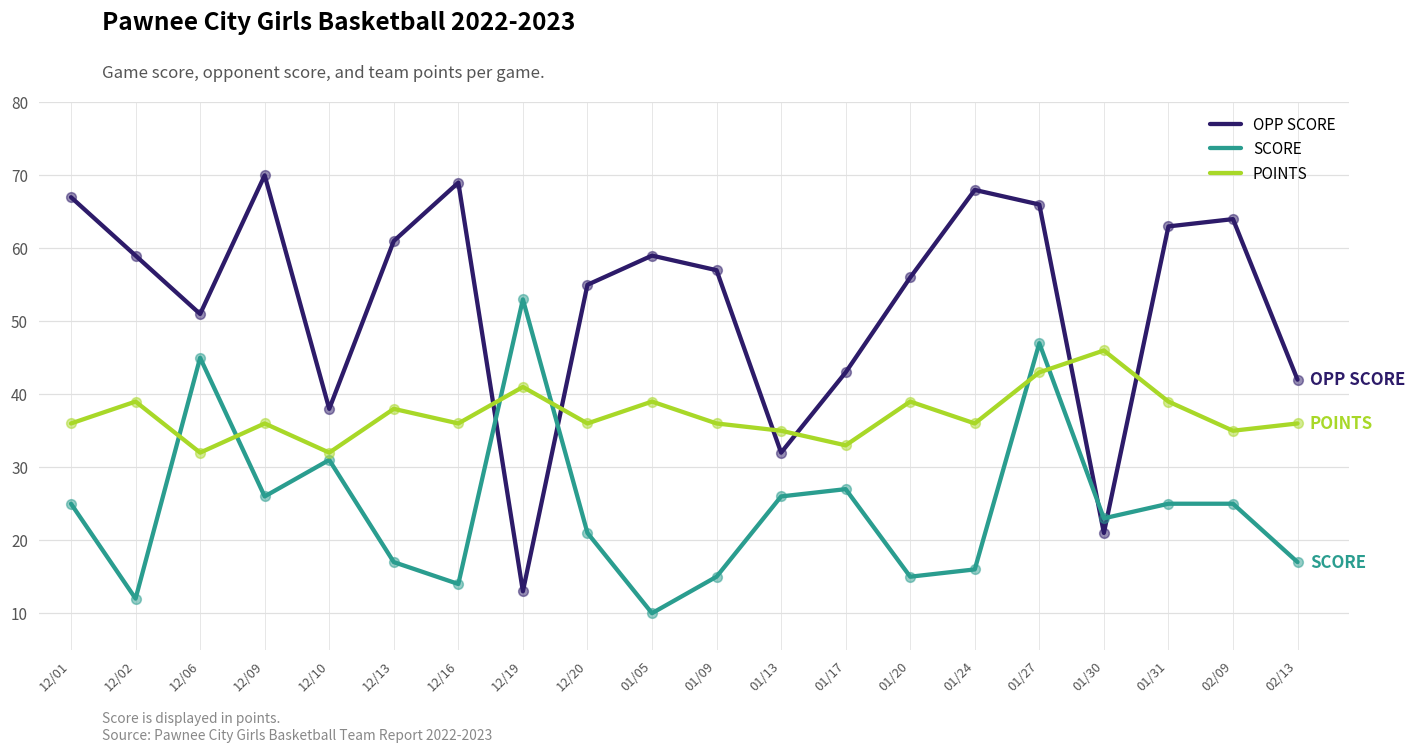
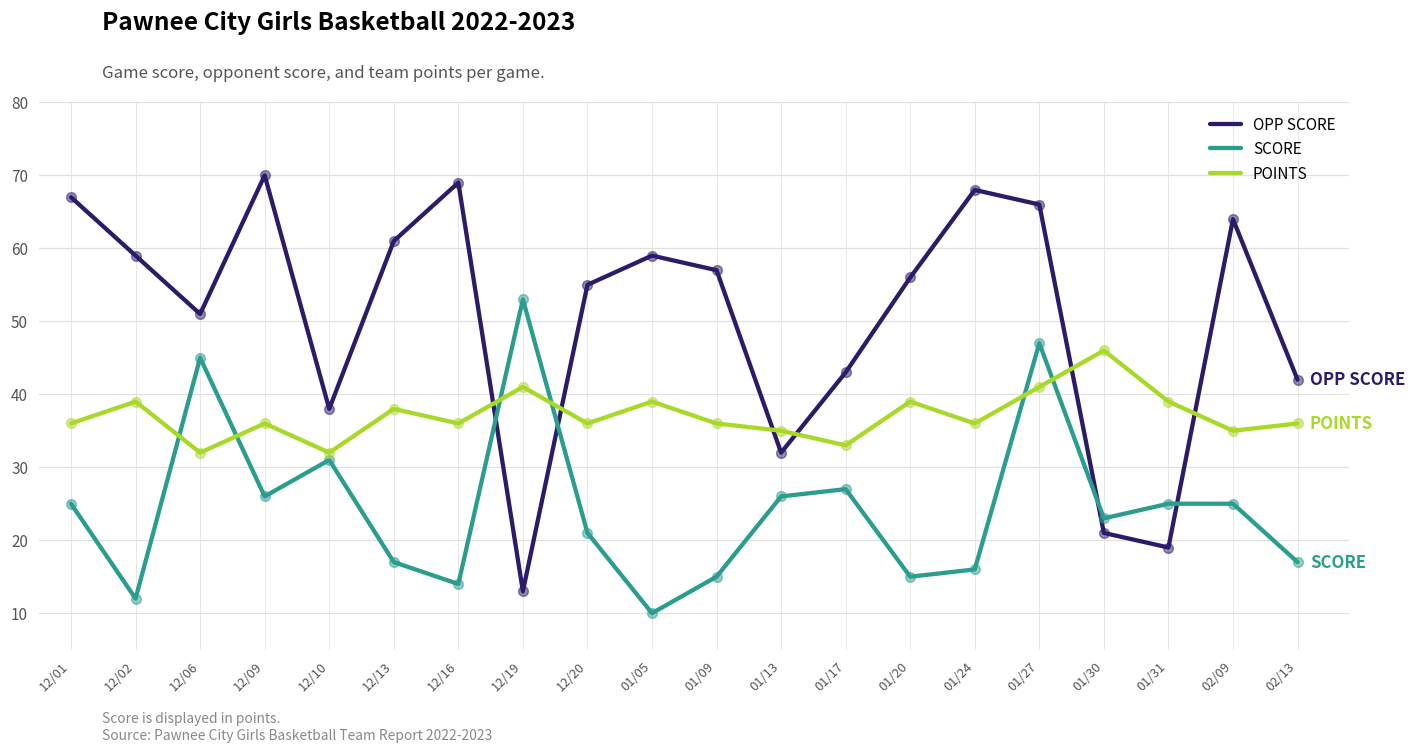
POINTS, 01/27: 43 -> 41
OPP SCORE, 01/31: 63 -> 19
